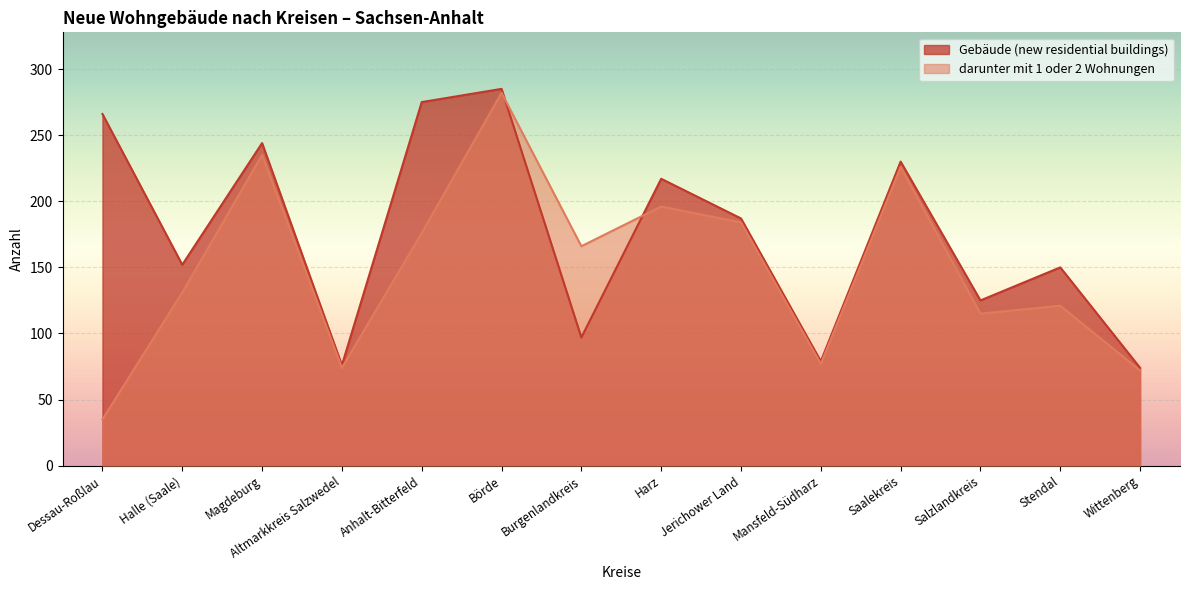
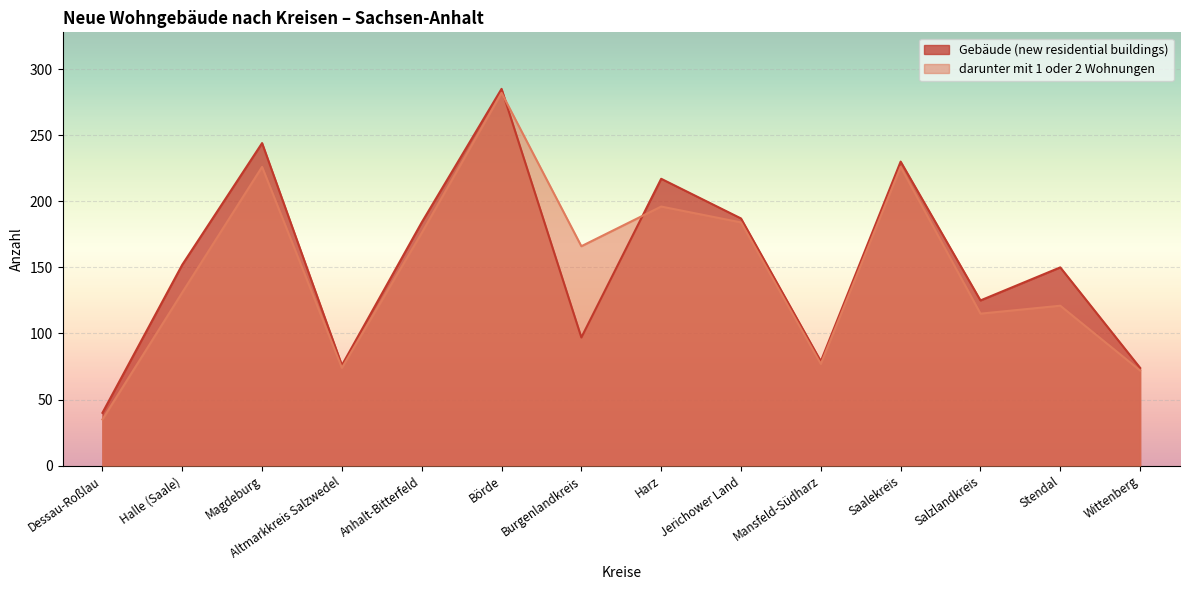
Gebäude (new residential buildings), Dessau-Roßlau: 266 -> 40
darunter mit 1 oder 2 Wohnungen, Magdeburg: 235 -> 226
Gebäude (new residential buildings), Anhalt-Bitterfeld: 275 -> 184
